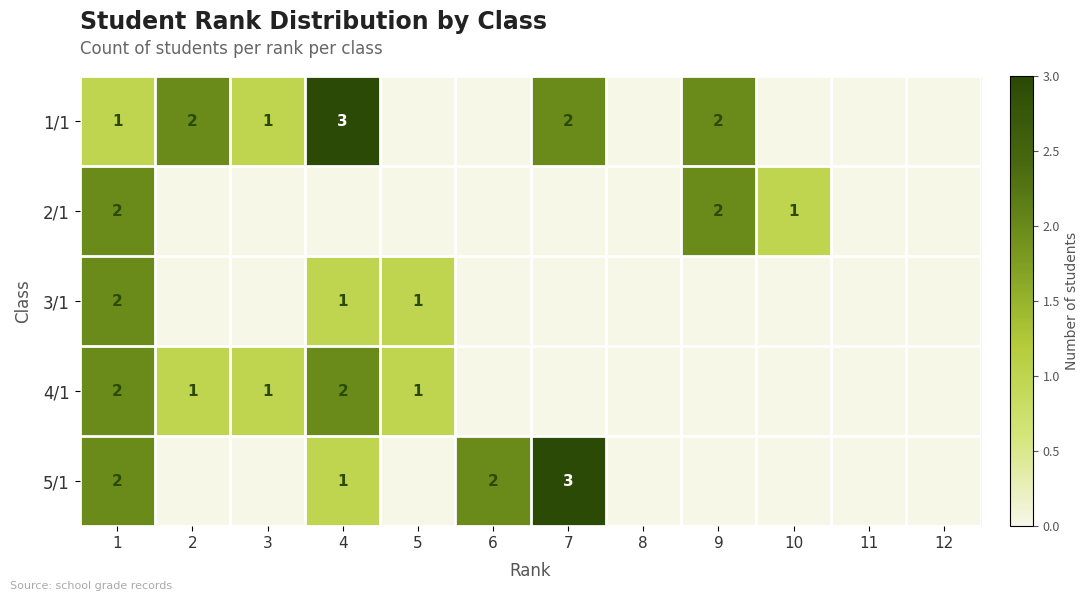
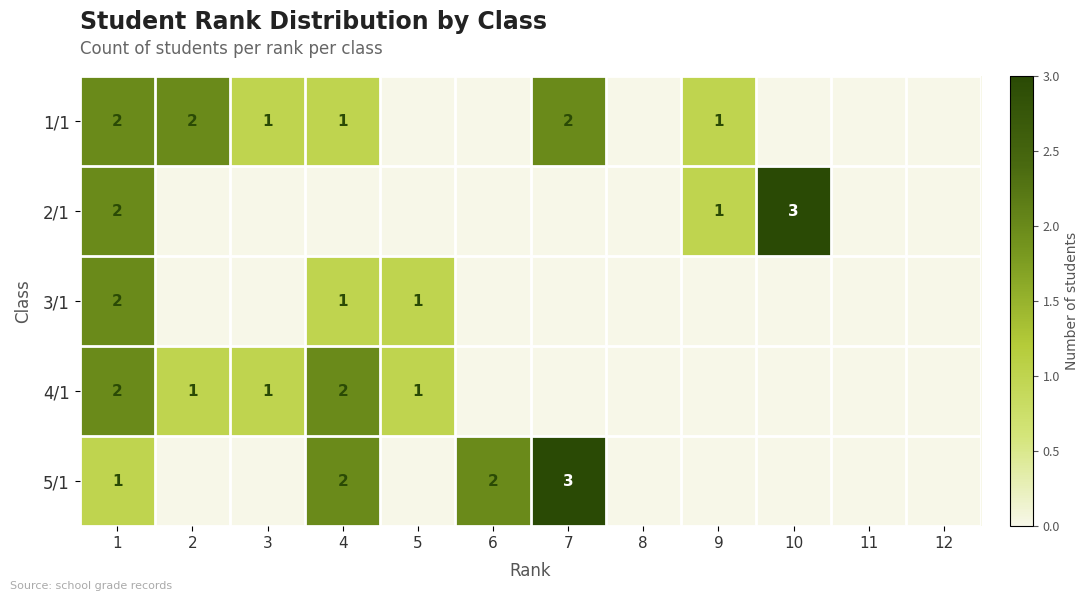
1/1, 1: 1 -> 2
1/1, 4: 3 -> 1
1/1, 9: 2 -> 1
2/1, 9: 2 -> 1
2/1, 10: 1 -> 3
5/1, 1: 2 -> 1
5/1, 4: 1 -> 2
